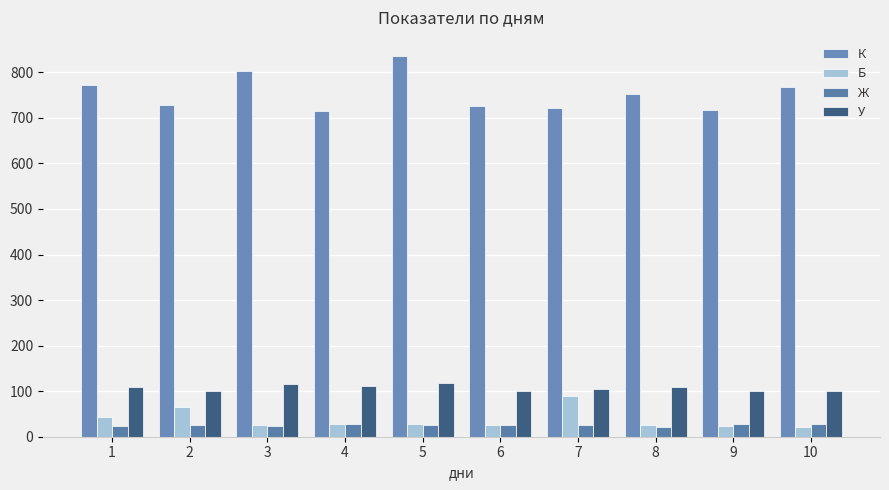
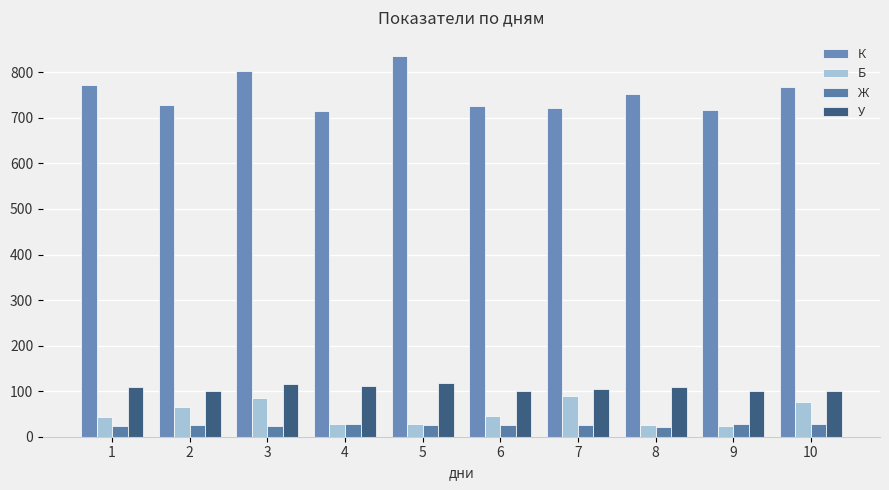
Б, 3: 30 -> 90
Б, 6: 30 -> 50
Б, 10: 20 -> 80
